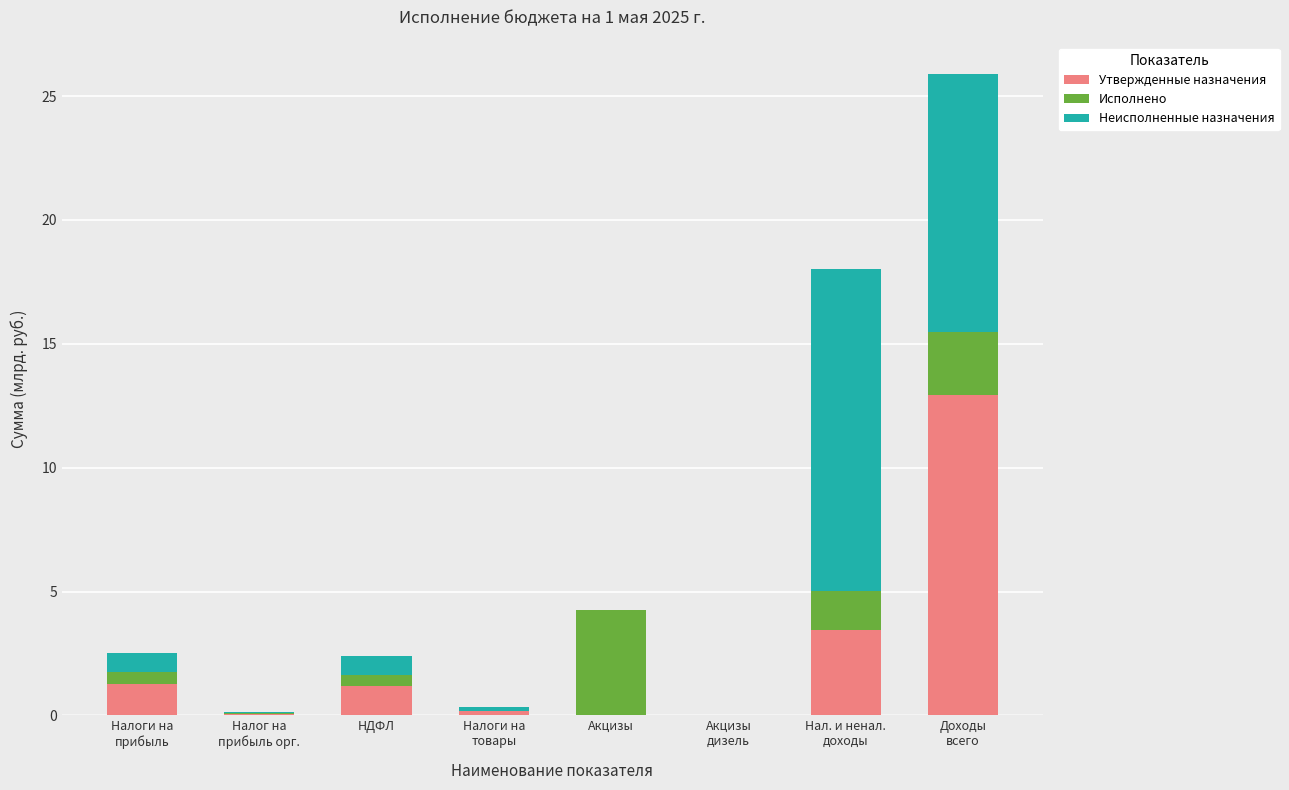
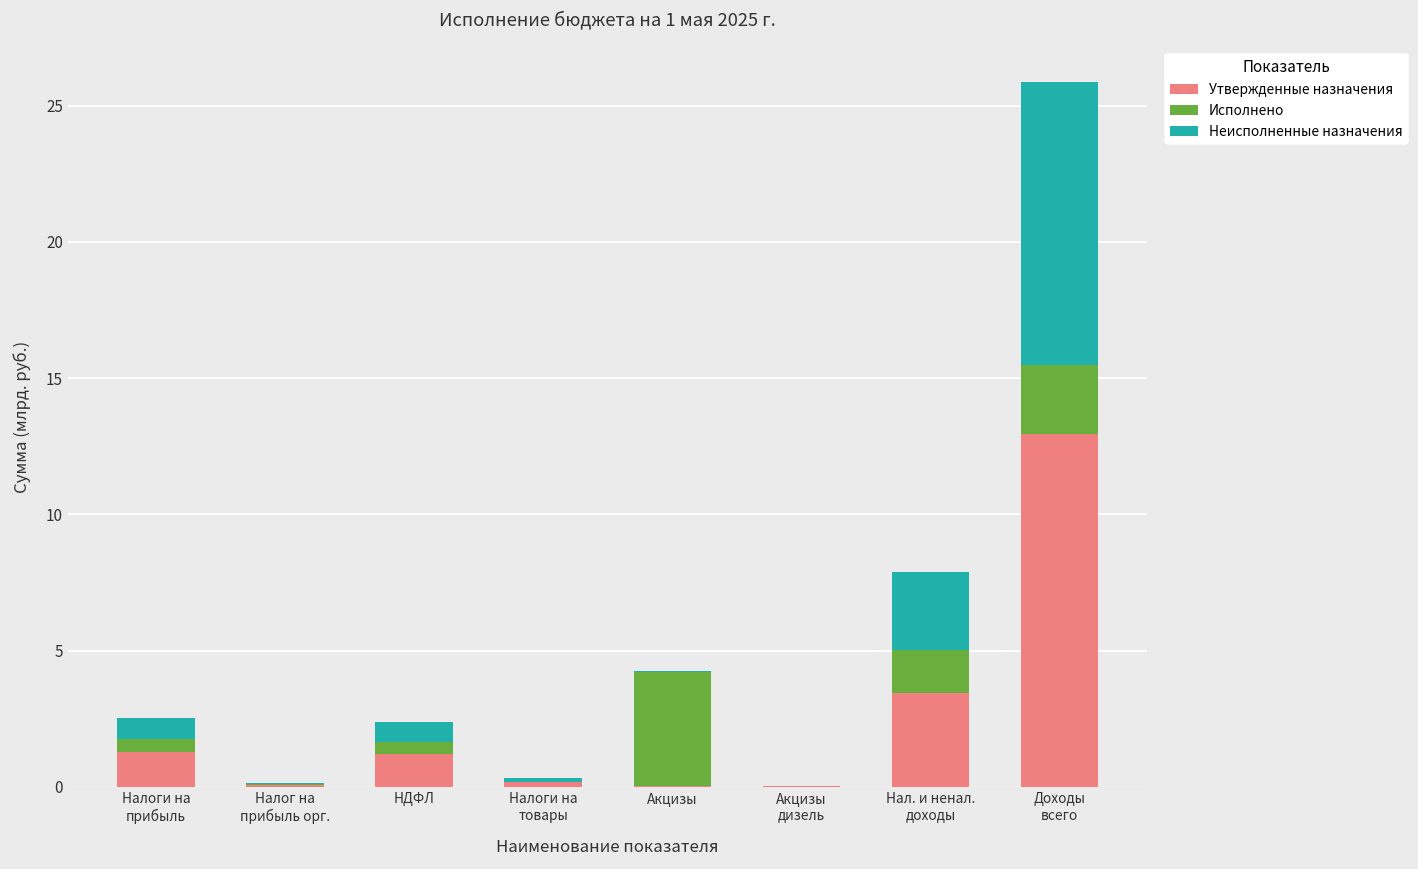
Неисполненные назначения, Нал. и ненал. доходы: 13.0 -> 2.8
